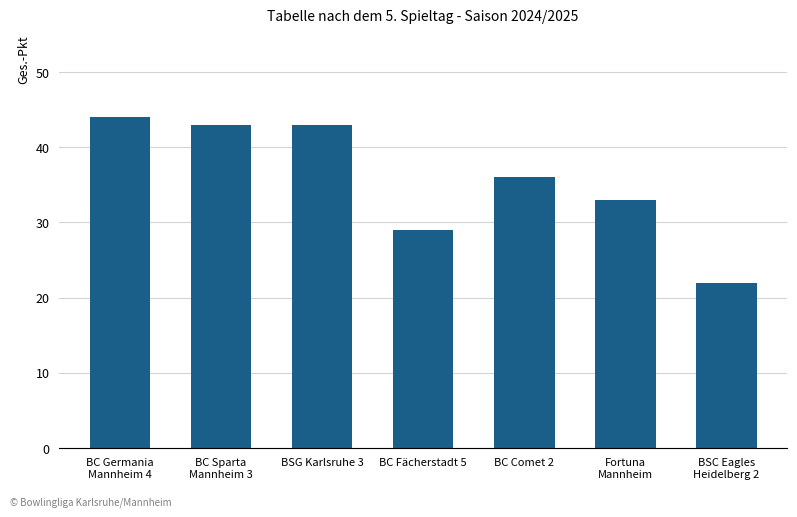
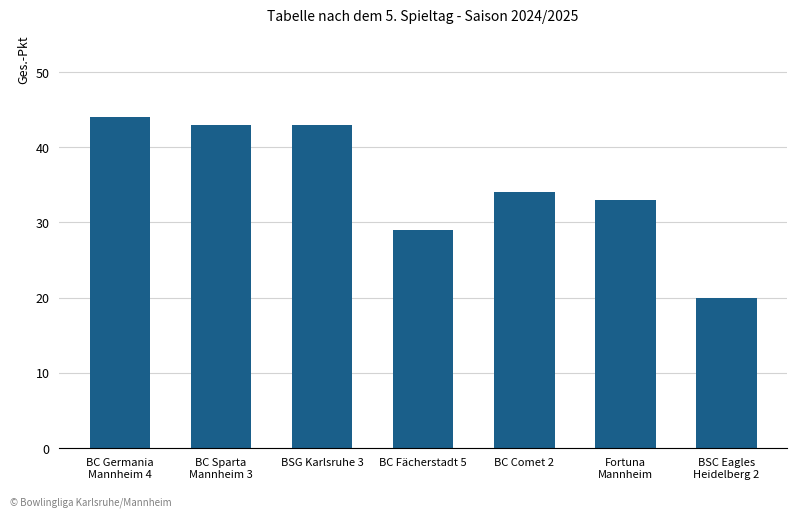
BC Comet 2: 36 -> 34
BSC Eagles Heidelberg 2: 22 -> 20
